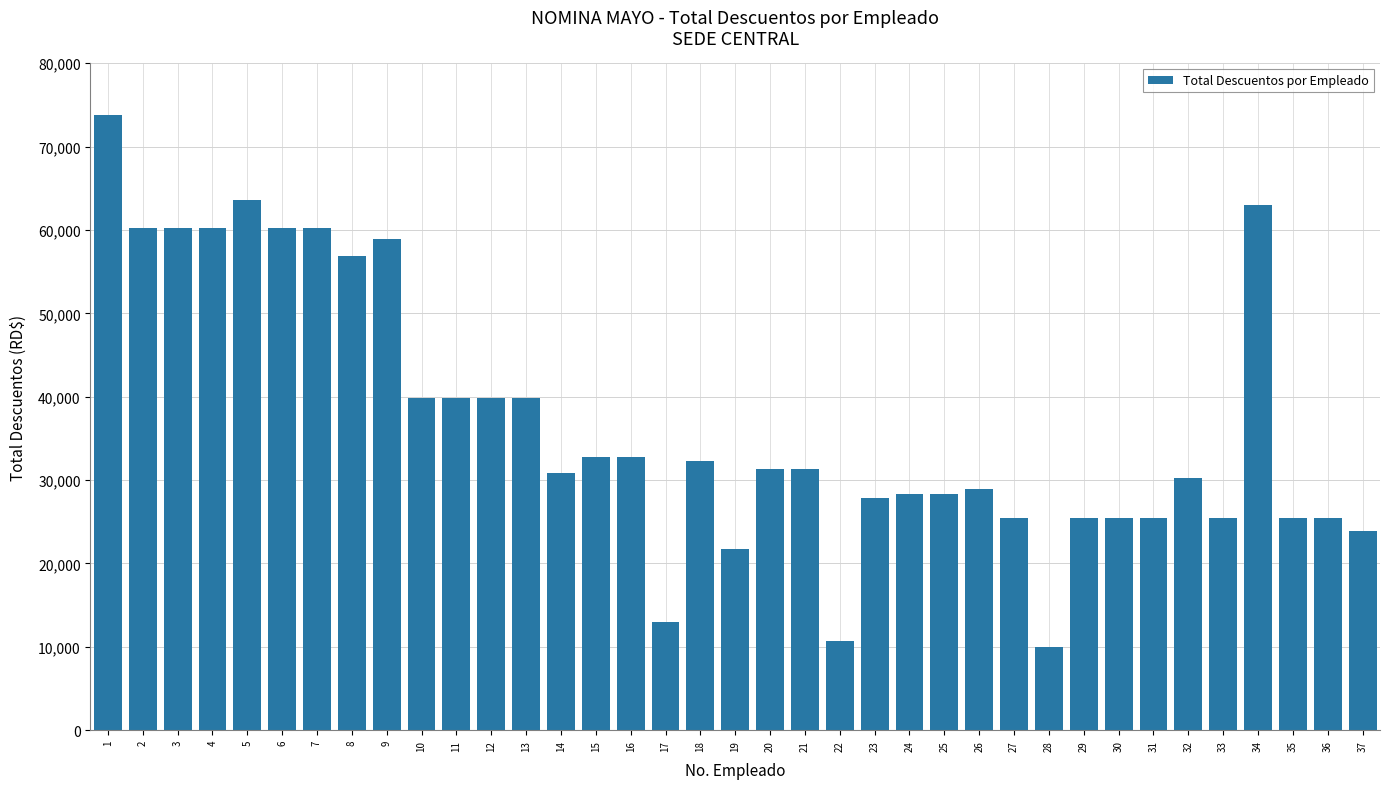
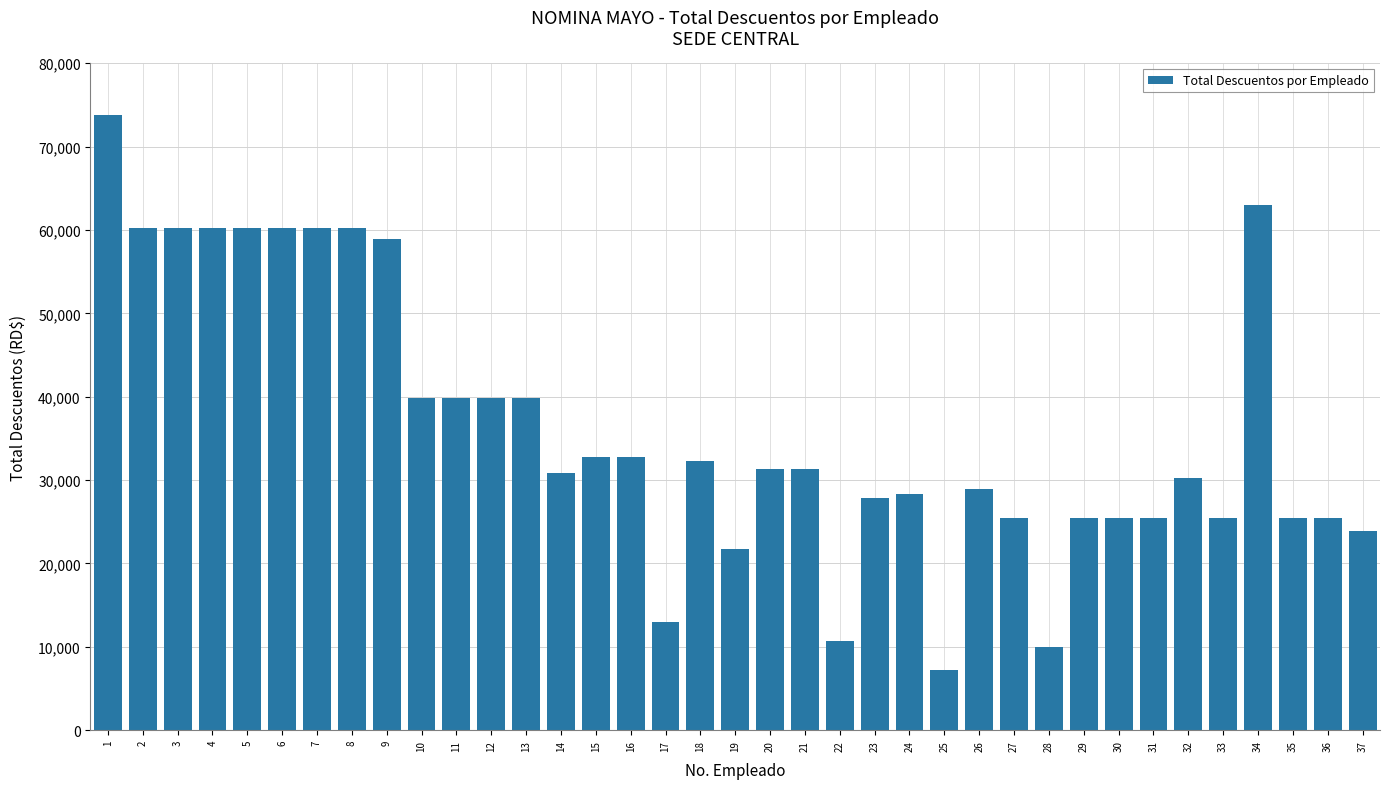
5: 64,000 -> 60,000
8: 57,000 -> 60,000
25: 28,000 -> 7,000
